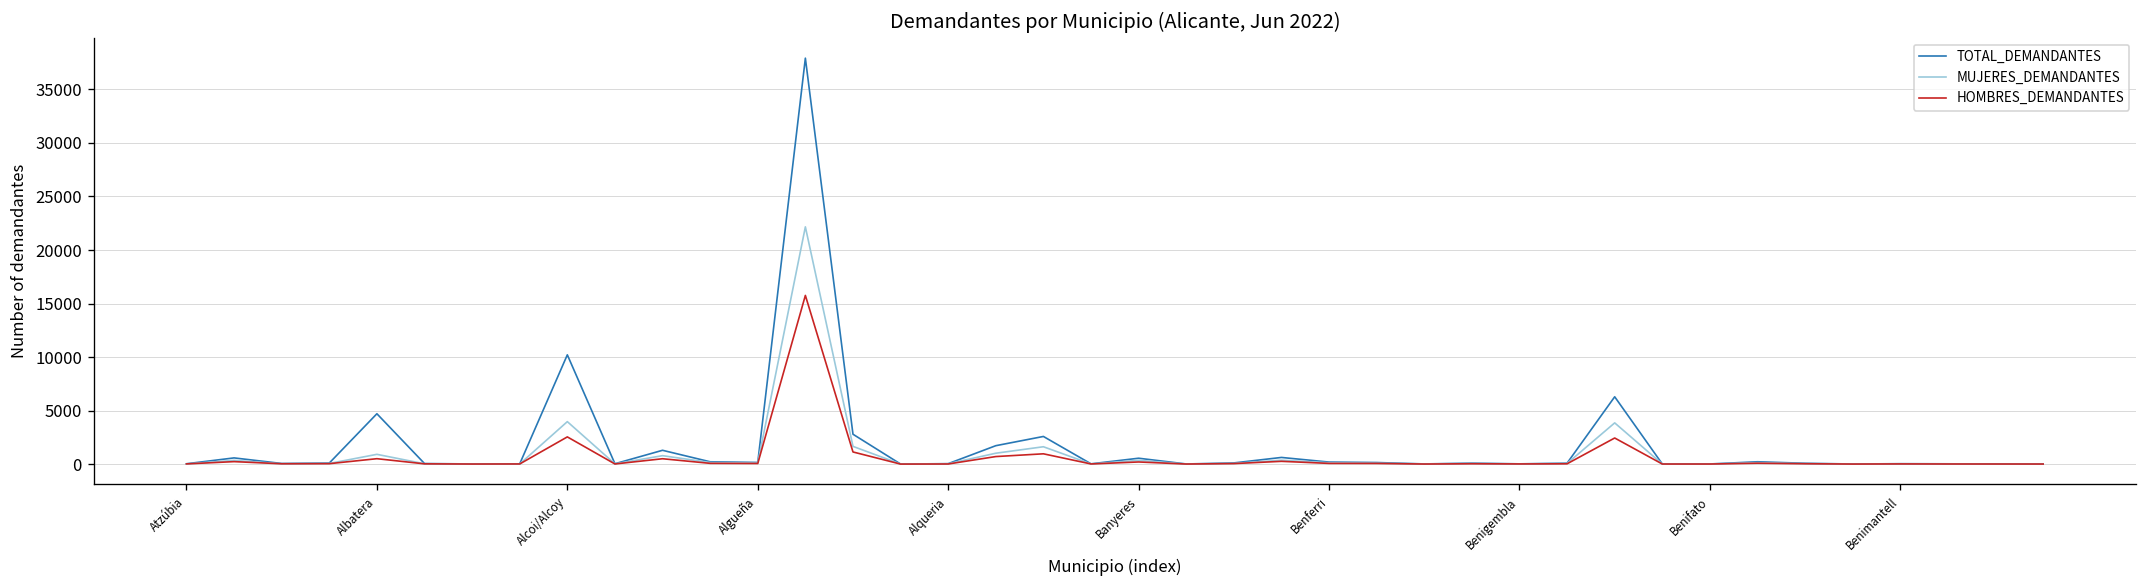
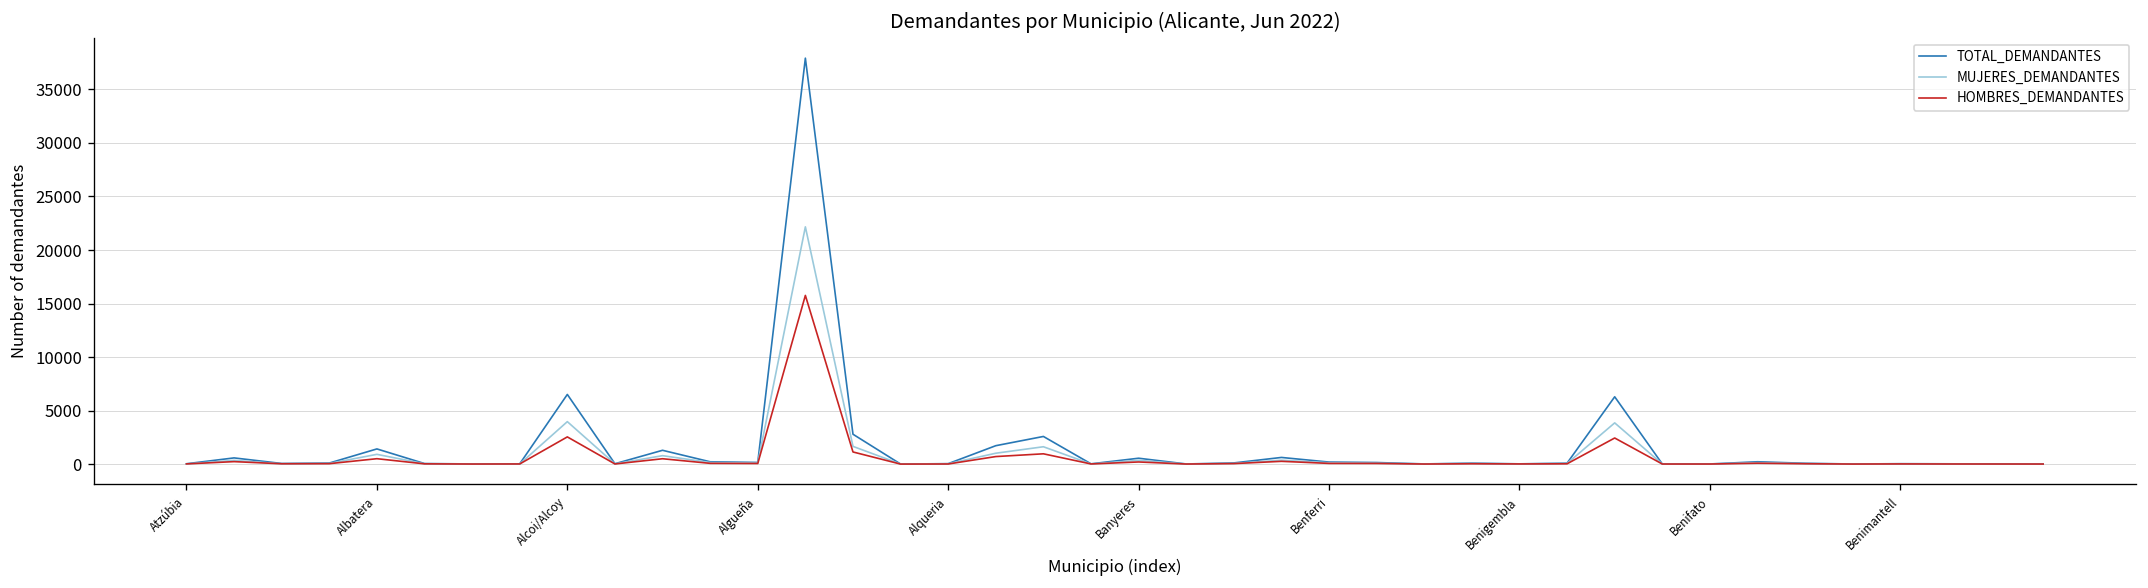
TOTAL_DEMANDANTES, Albatera: 5000 -> 1000
TOTAL_DEMANDANTES, Alcoi/Alcoy: 10000 -> 7000
